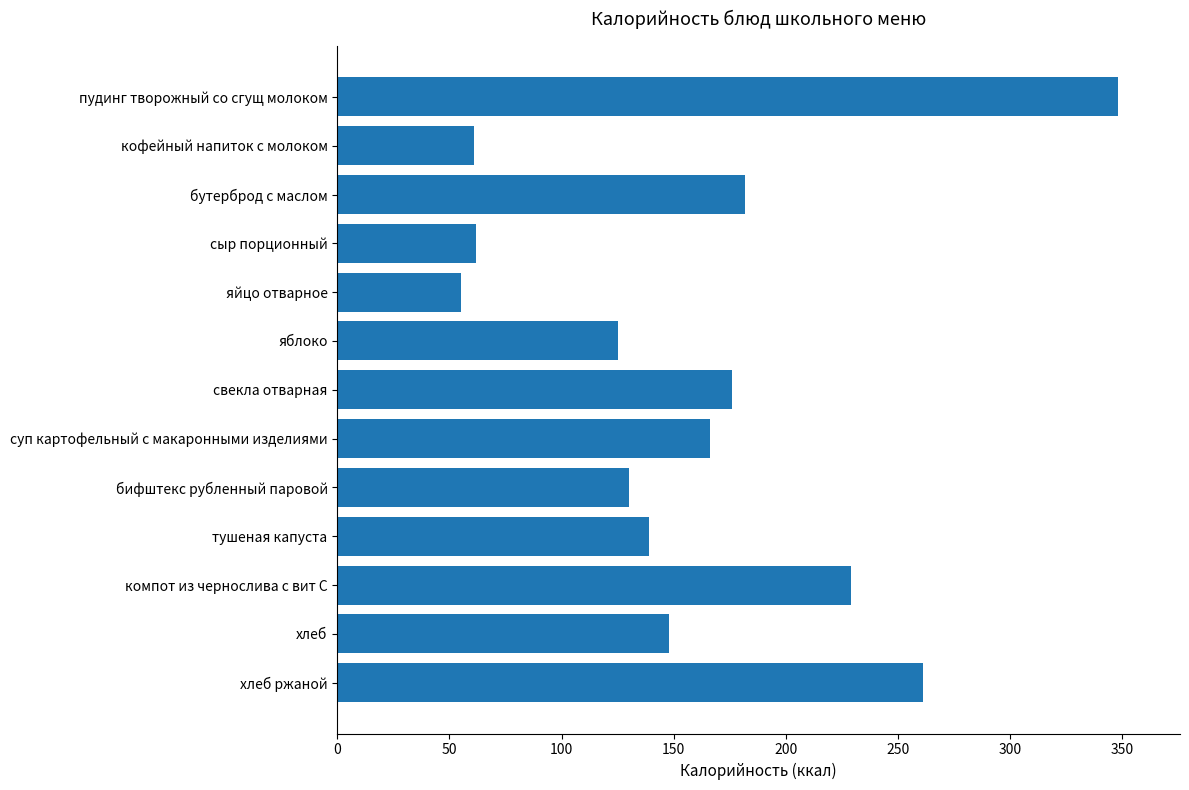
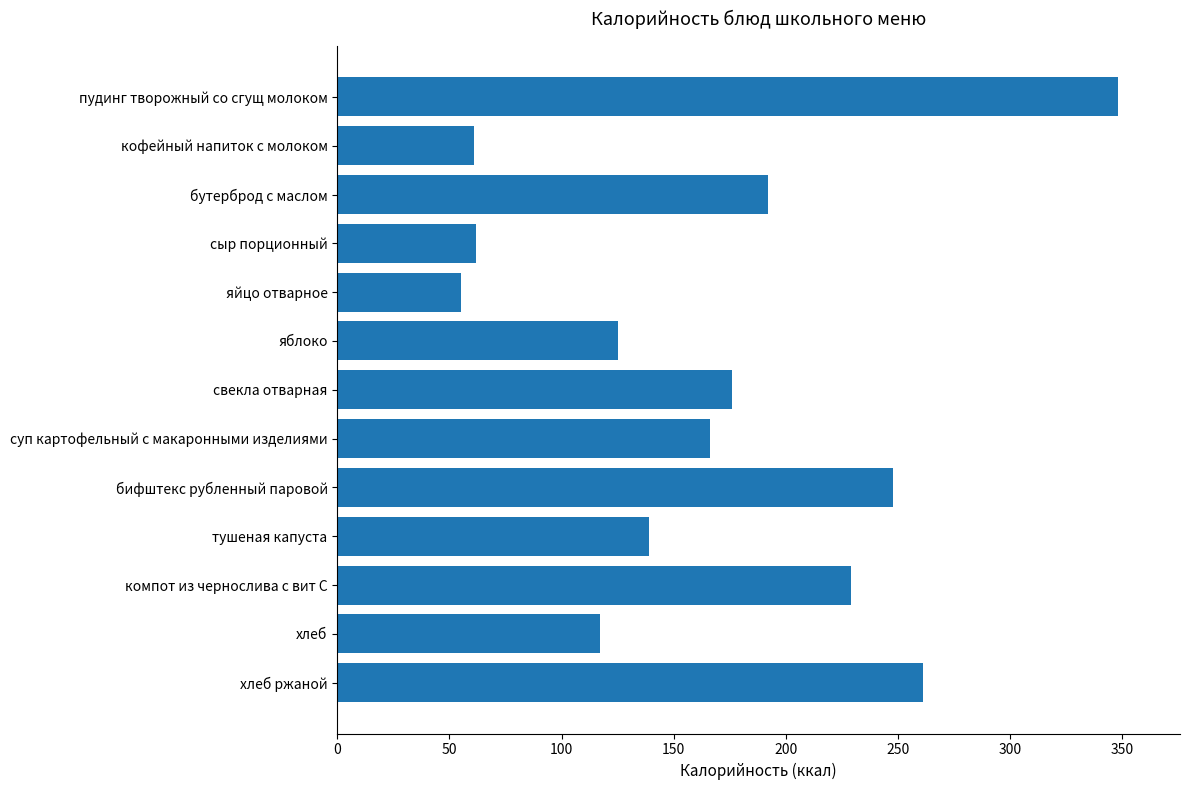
бутерброд с маслом: 182 -> 192
бифштекс рубленный паровой: 130 -> 248
хлеб: 148 -> 117
